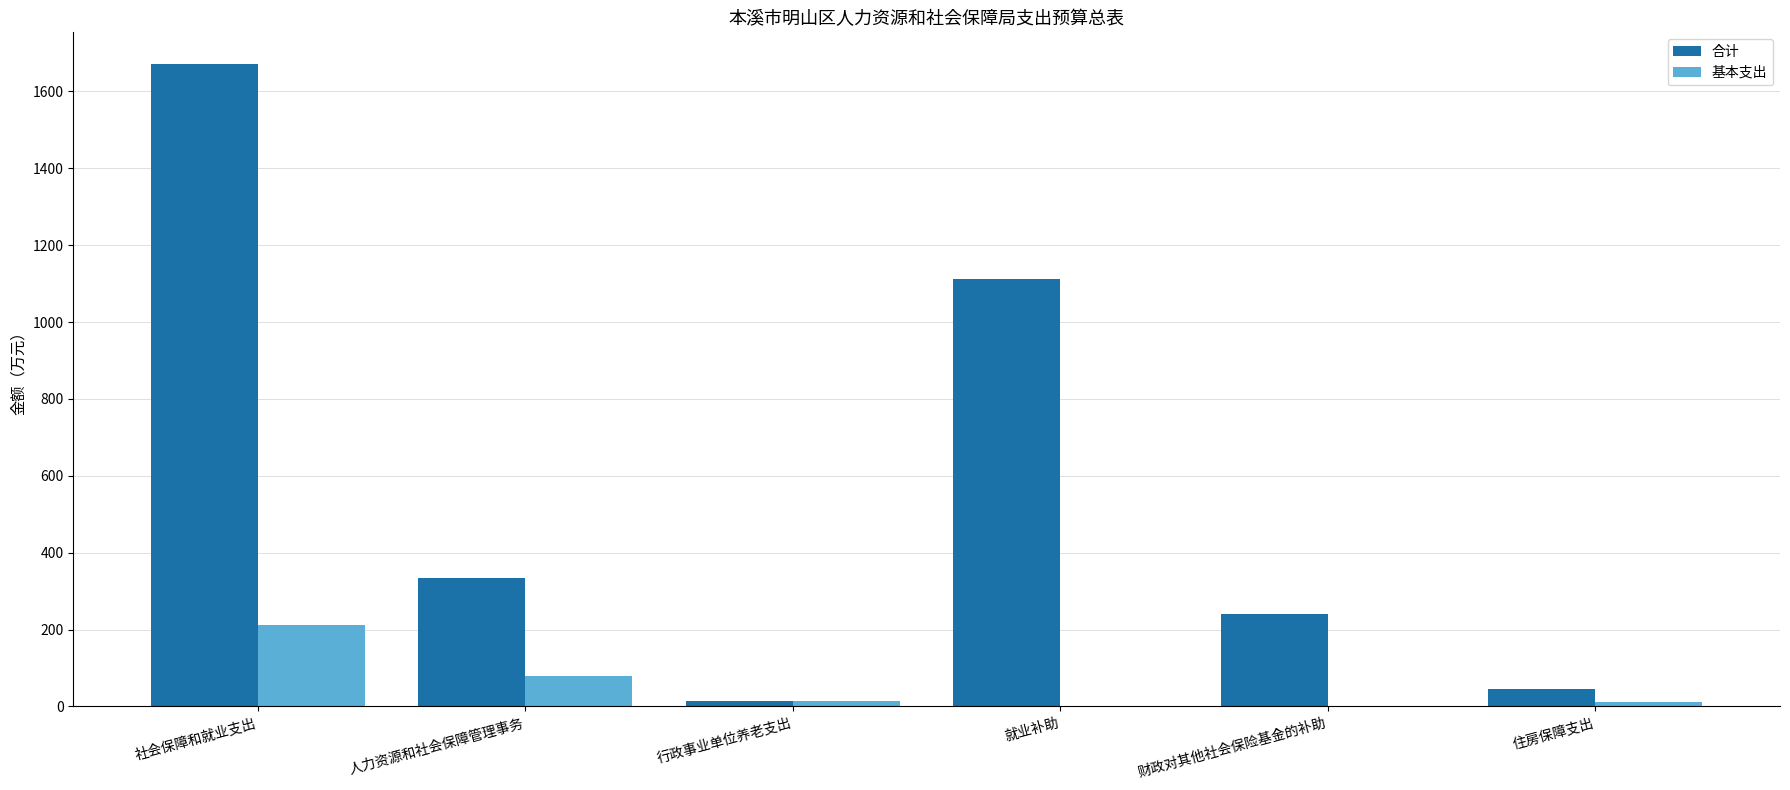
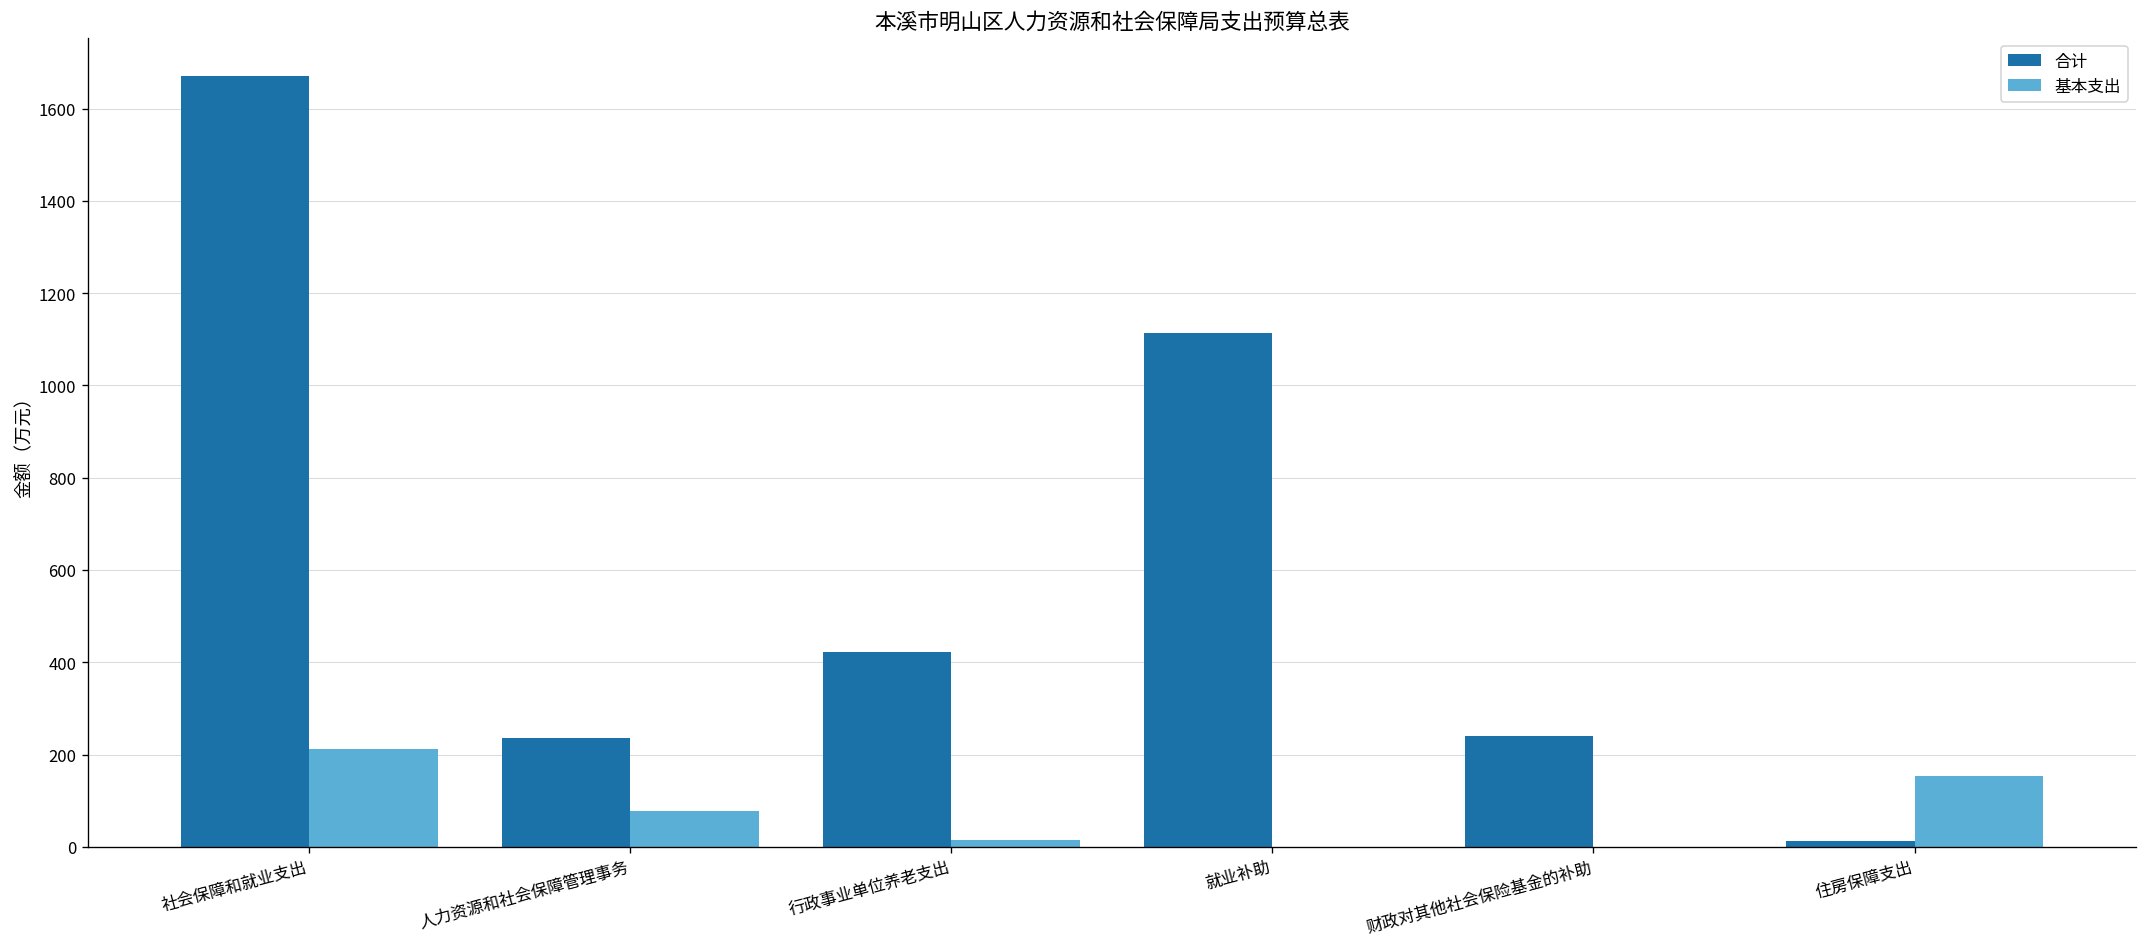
合计, 人力资源和社会保障管理事务: 330 -> 240
合计, 行政事业单位养老支出: 10 -> 420
合计, 住房保障支出: 40 -> 10
基本支出, 住房保障支出: 10 -> 150
